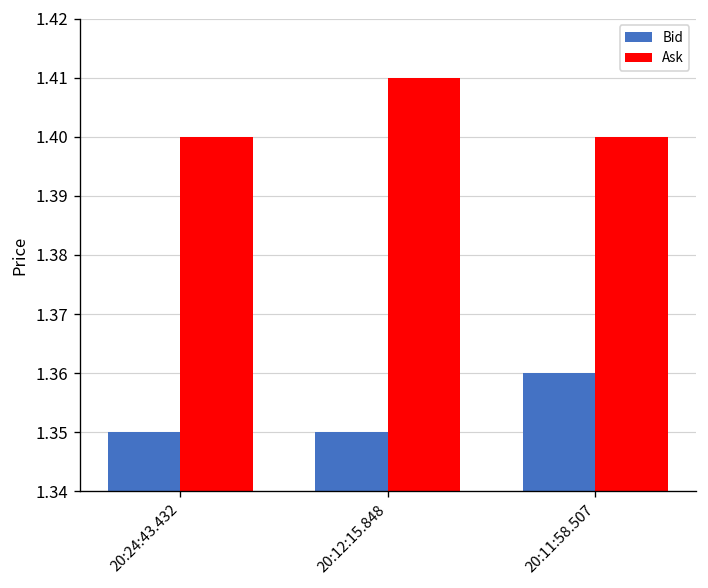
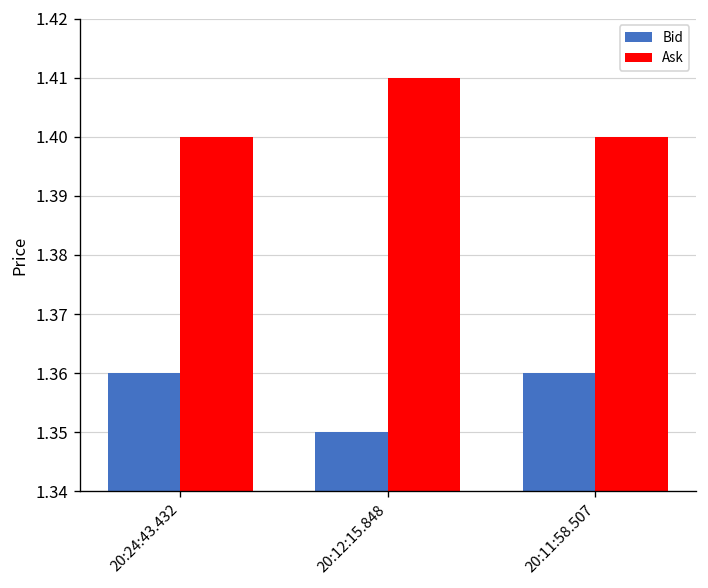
Bid, 20:24:43.432: 1.35 -> 1.36
